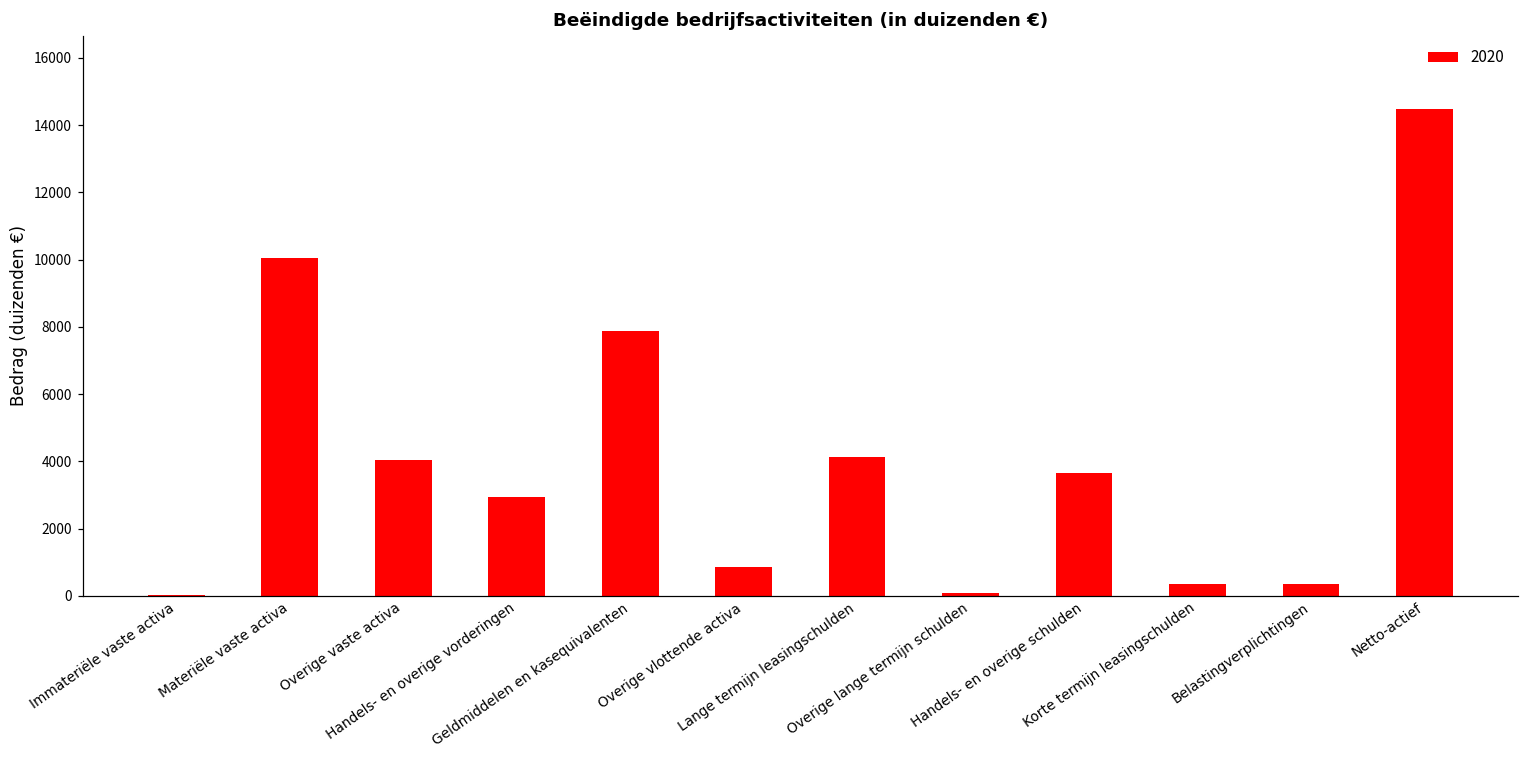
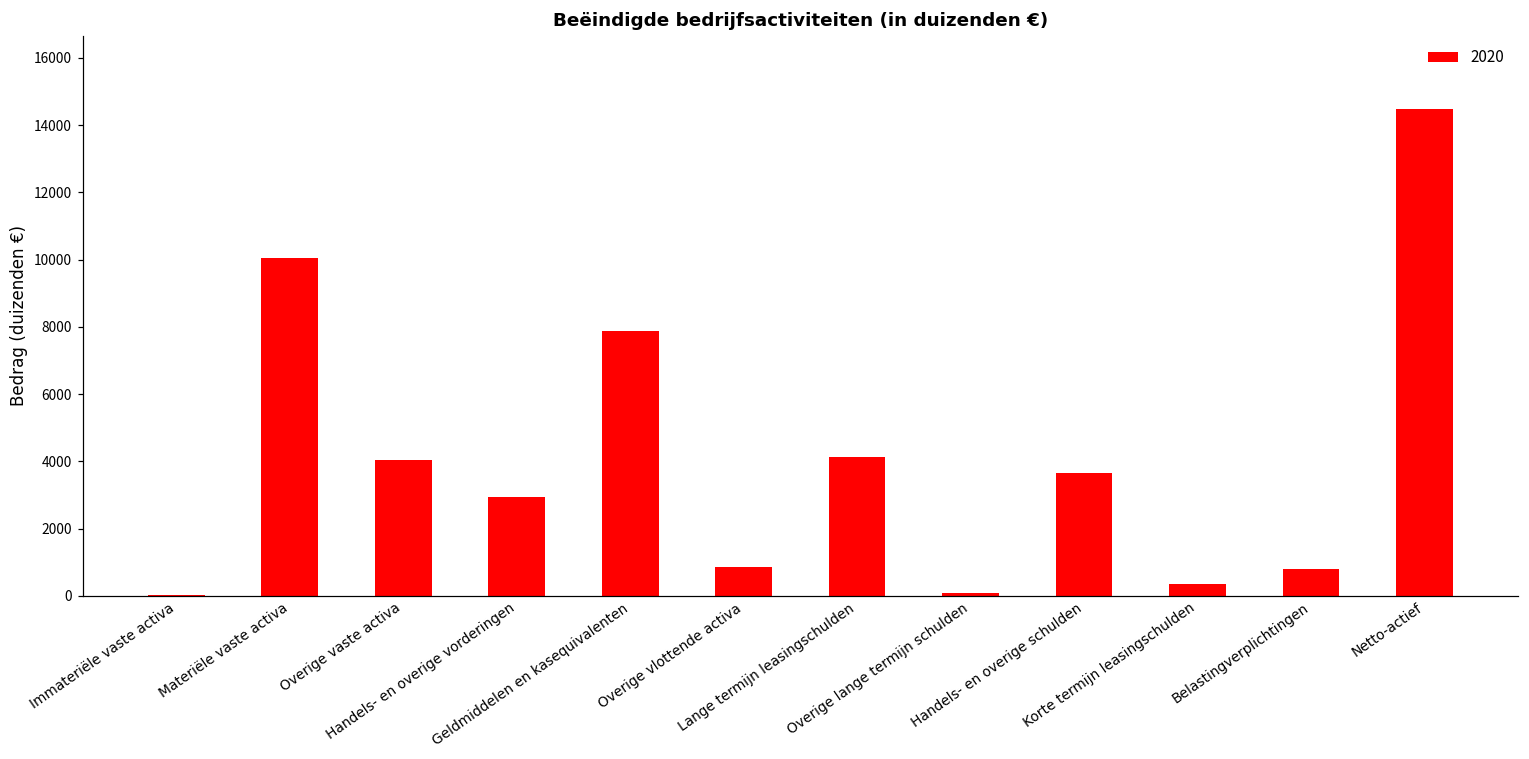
Belastingverplichtingen: 400 -> 800
